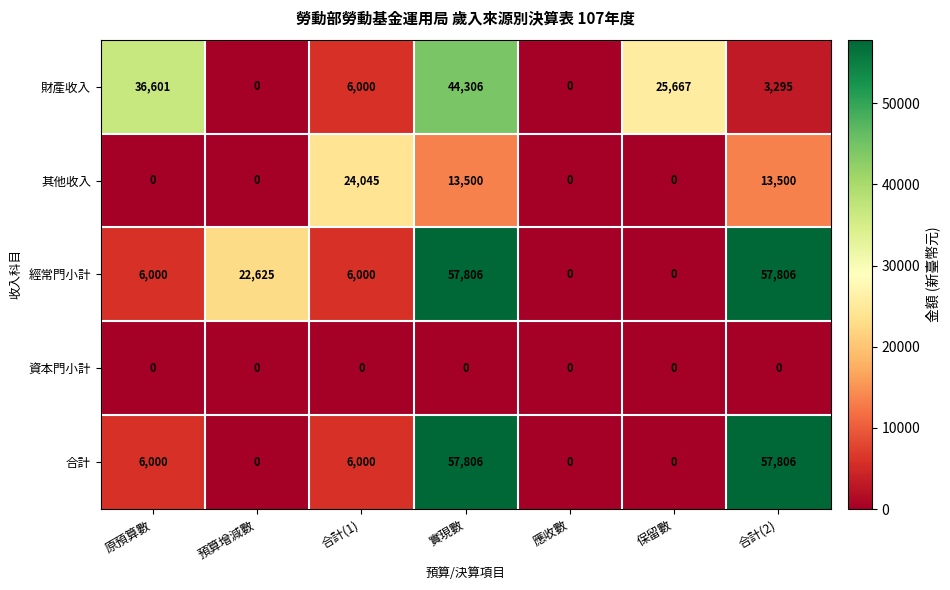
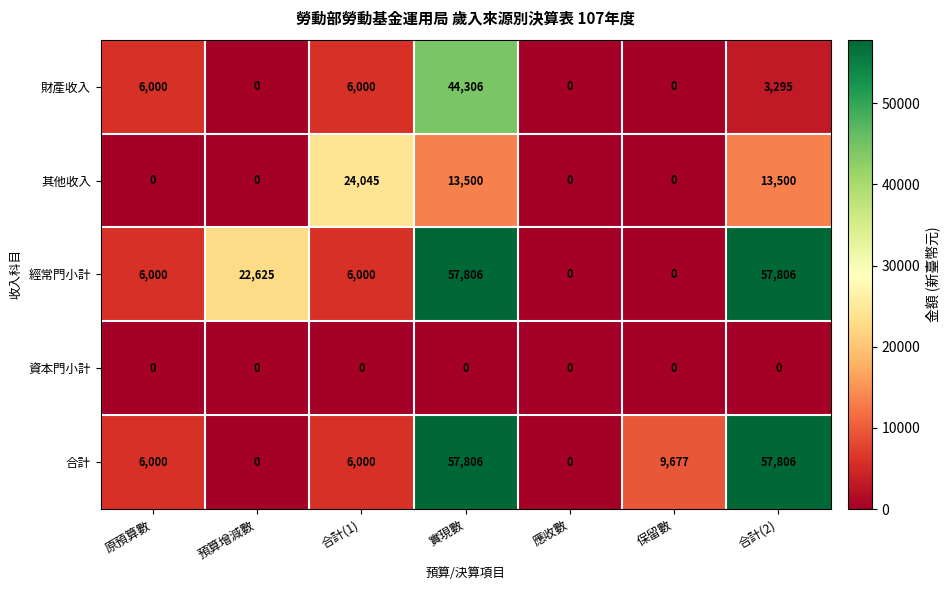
財產收入, 原預算數: 36,601 -> 6,000
財產收入, 保留數: 25,667 -> 0
合計, 保留數: 0 -> 9,677
